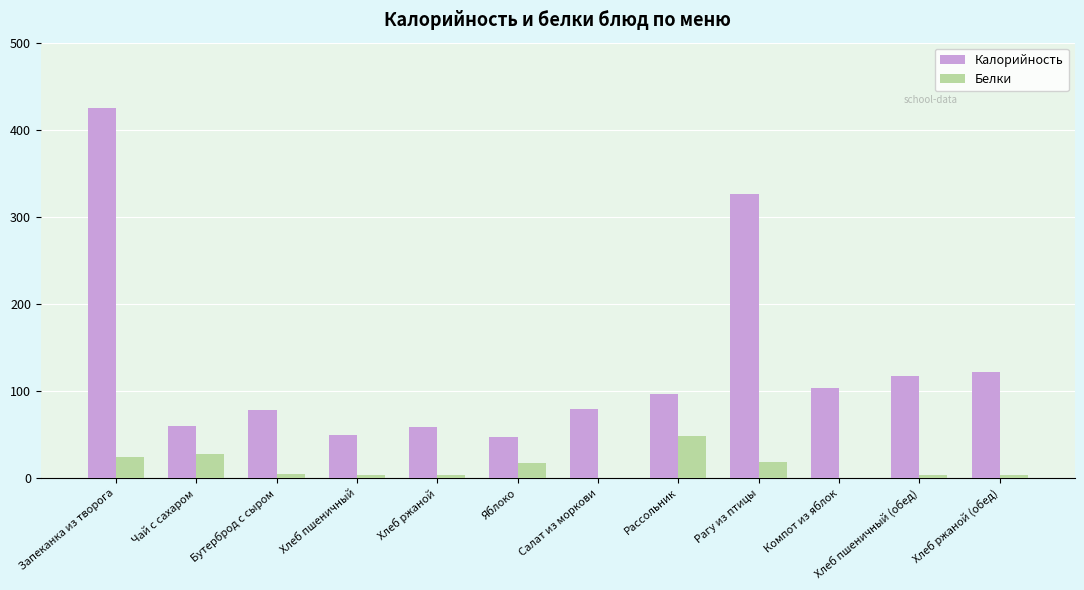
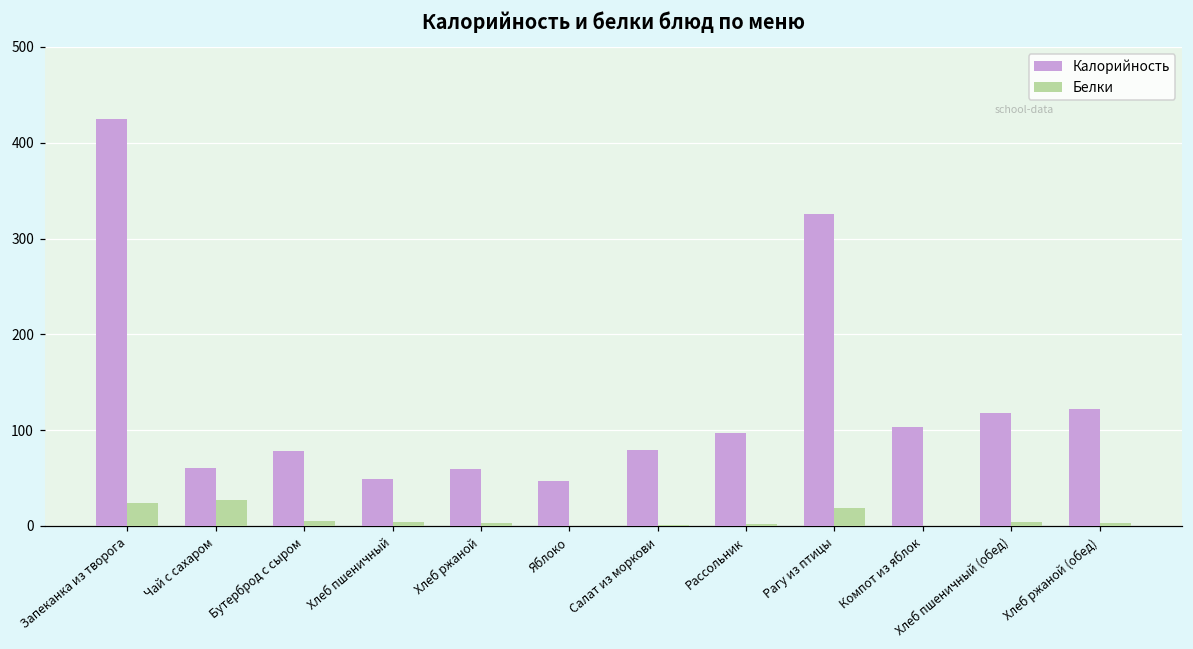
Белки, Яблоко: 20 -> 0
Белки, Рассольник: 50 -> 0
